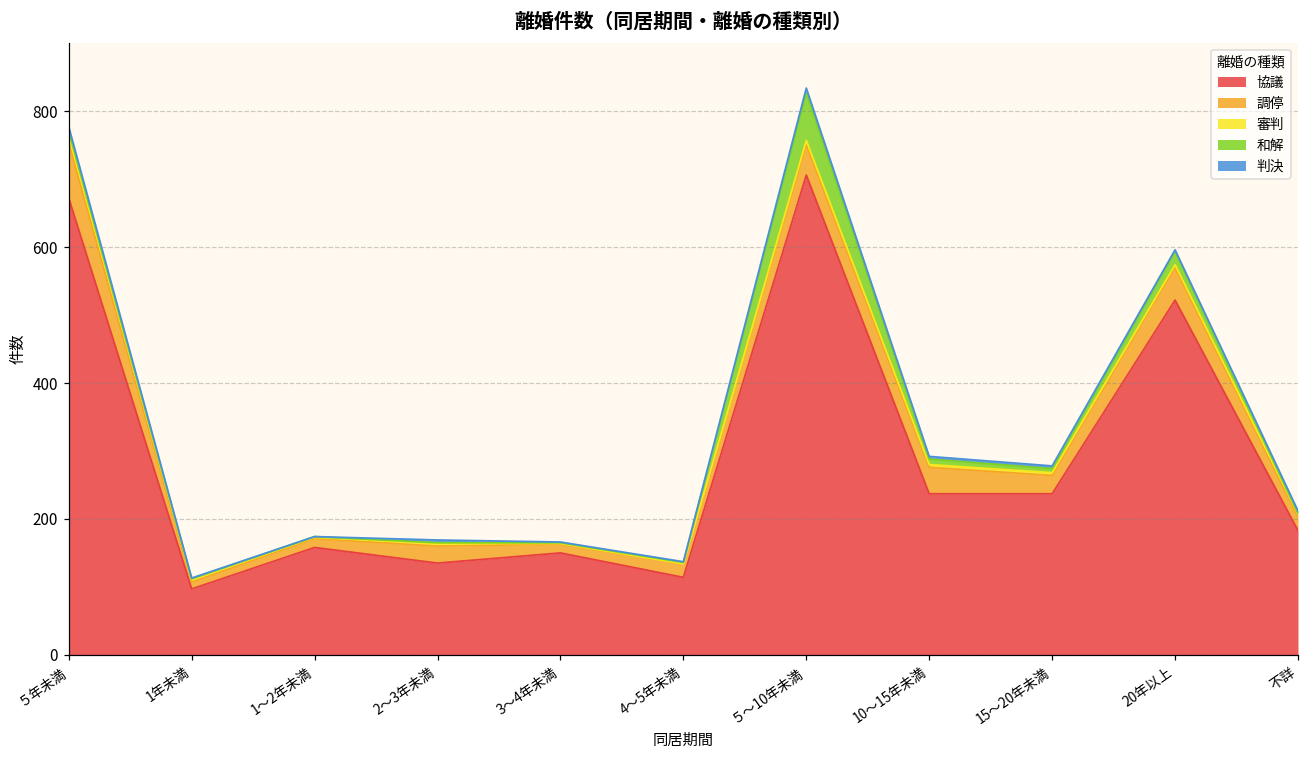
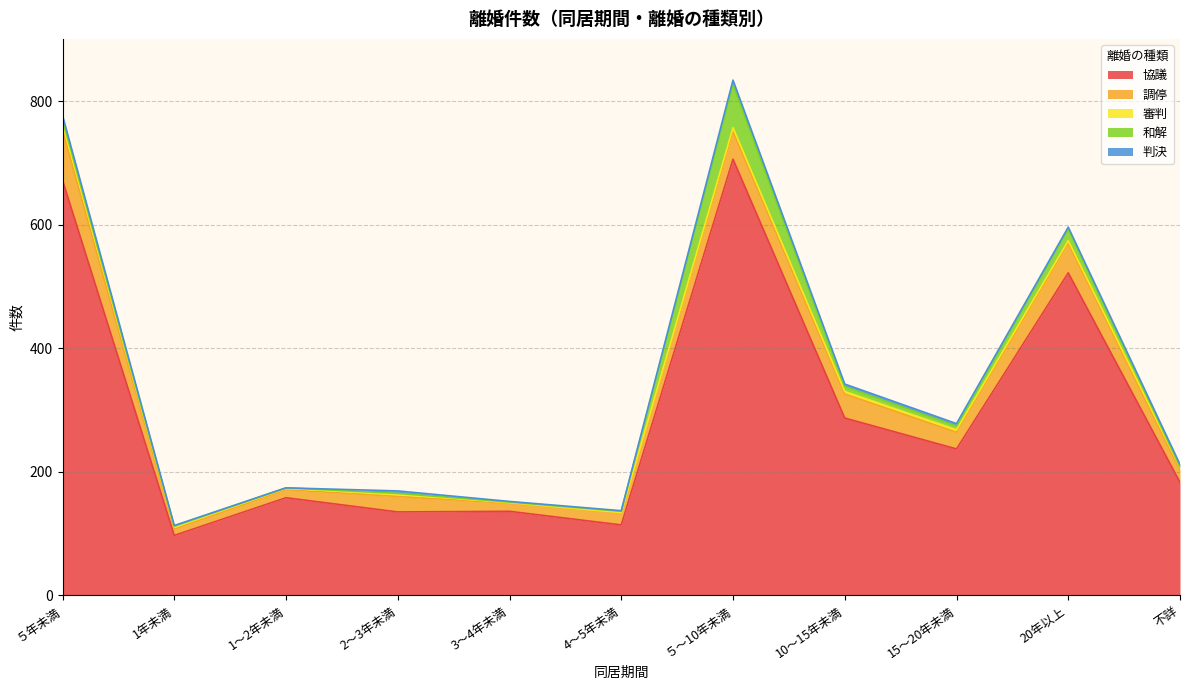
協議, 3～4年未満: 150 -> 140
協議, 10～15年未満: 240 -> 290
